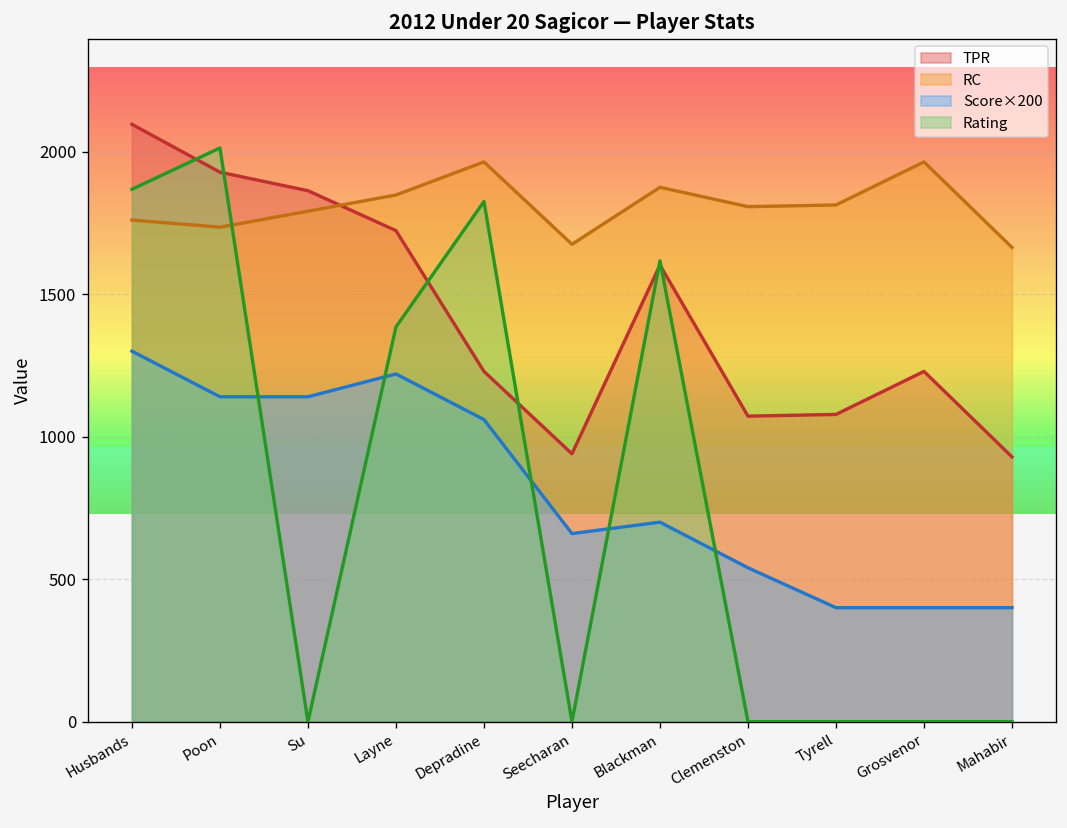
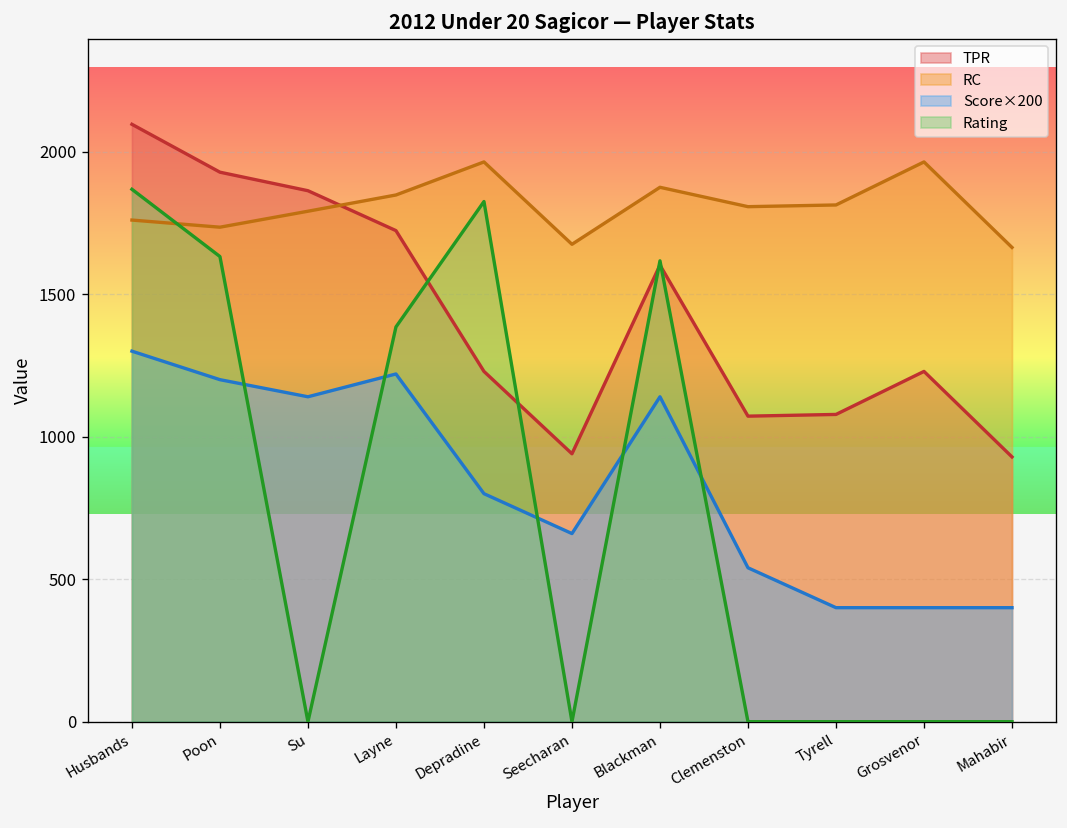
Score×200, Poon: 1140 -> 1200
Rating, Poon: 2010 -> 1630
Score×200, Depradine: 1060 -> 800
Score×200, Blackman: 700 -> 1140
